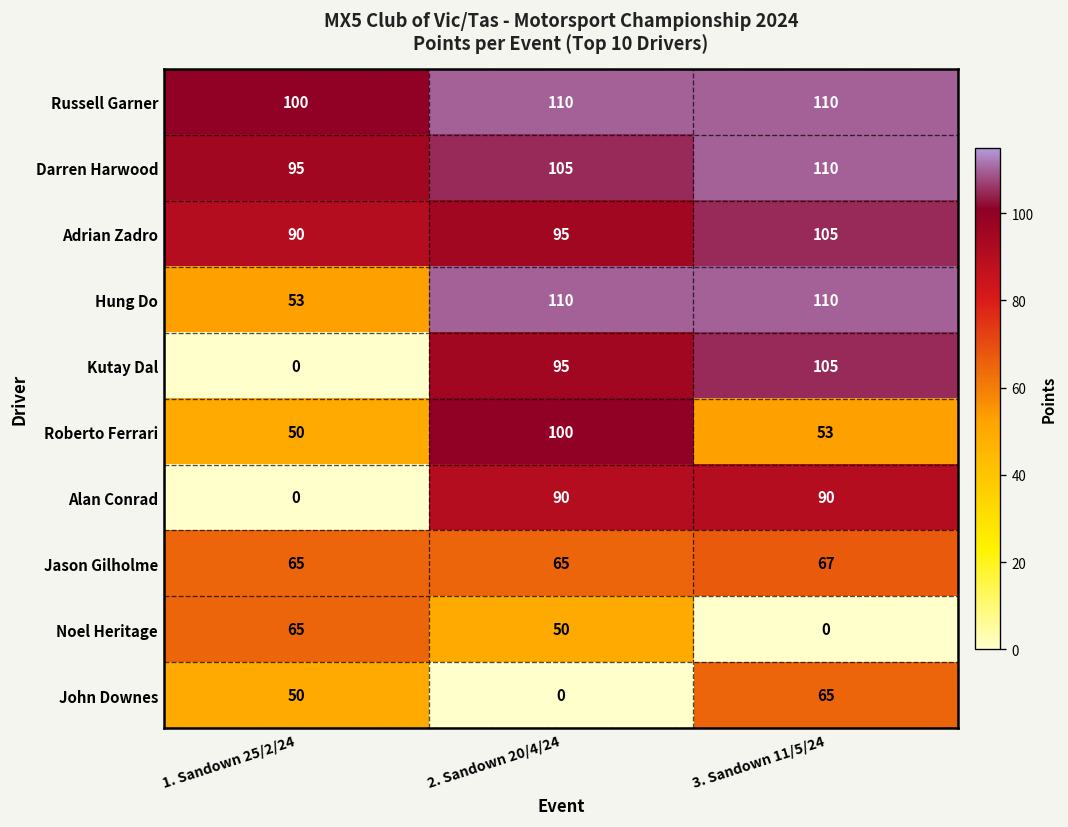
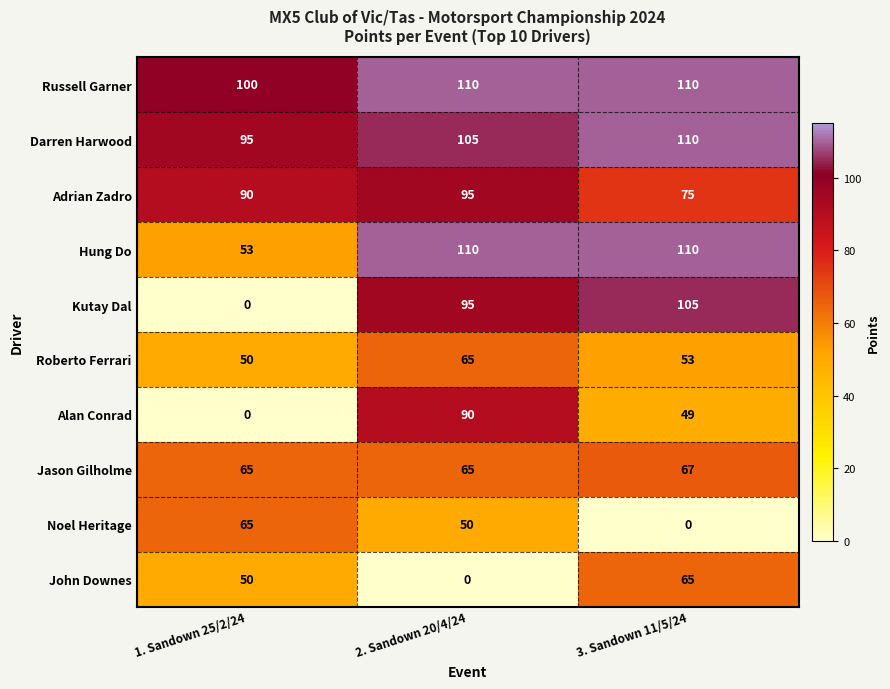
Adrian Zadro, 3. Sandown 11/5/24: 105 -> 75
Roberto Ferrari, 2. Sandown 20/4/24: 100 -> 65
Alan Conrad, 3. Sandown 11/5/24: 90 -> 49
